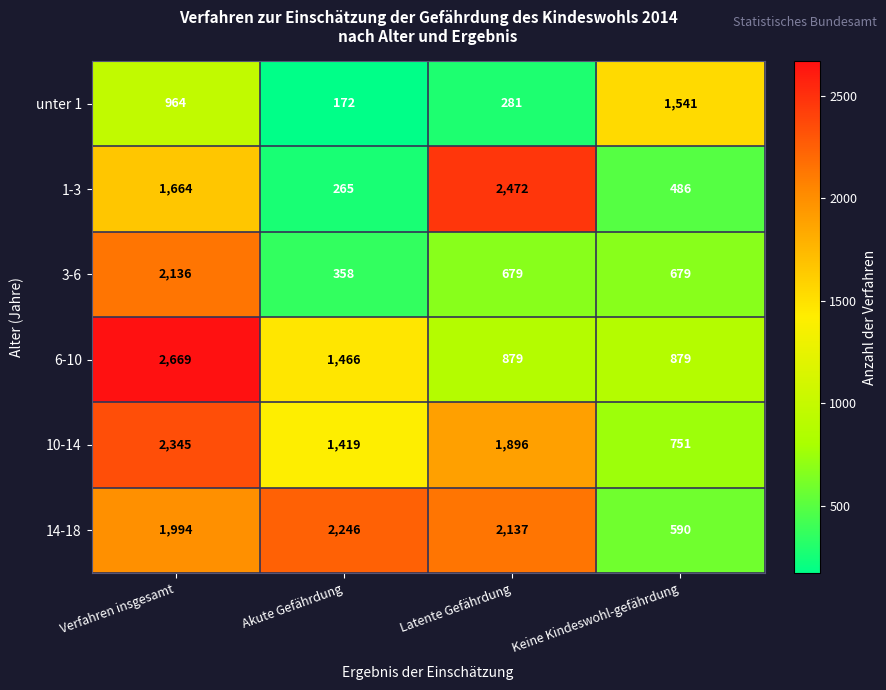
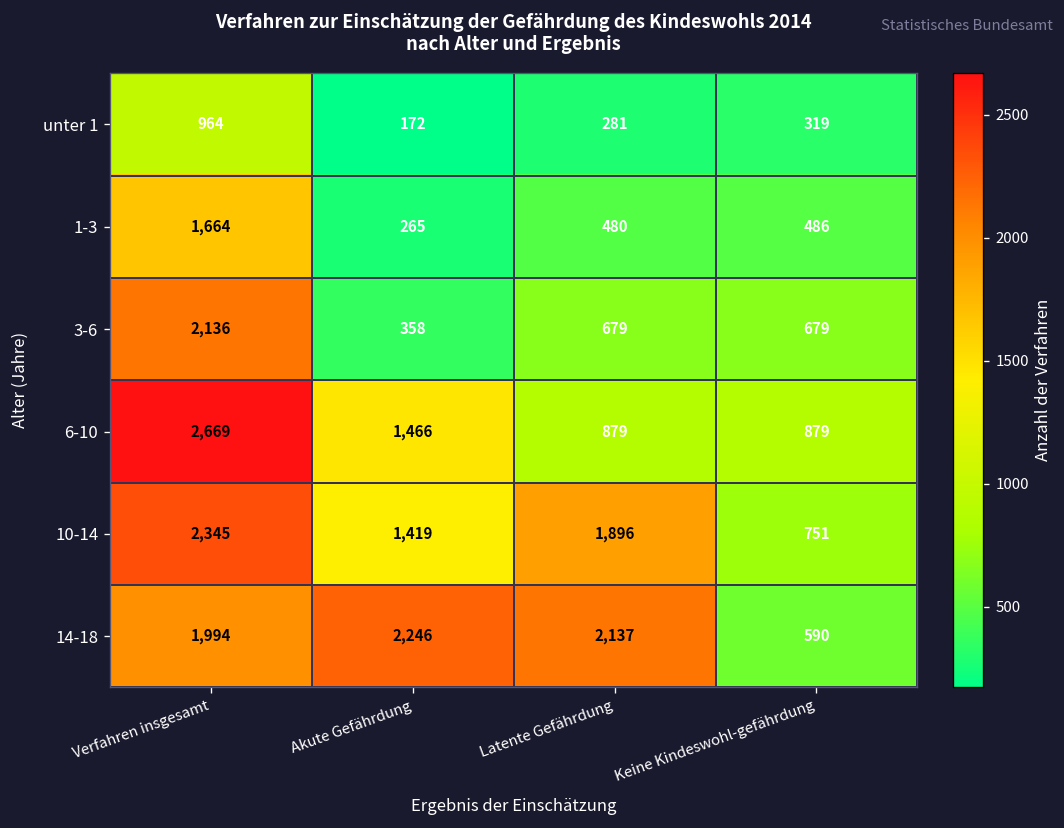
unter 1, Keine Kindeswohl-gefährdung: 1,541 -> 319
1-3, Latente Gefährdung: 2,472 -> 480
